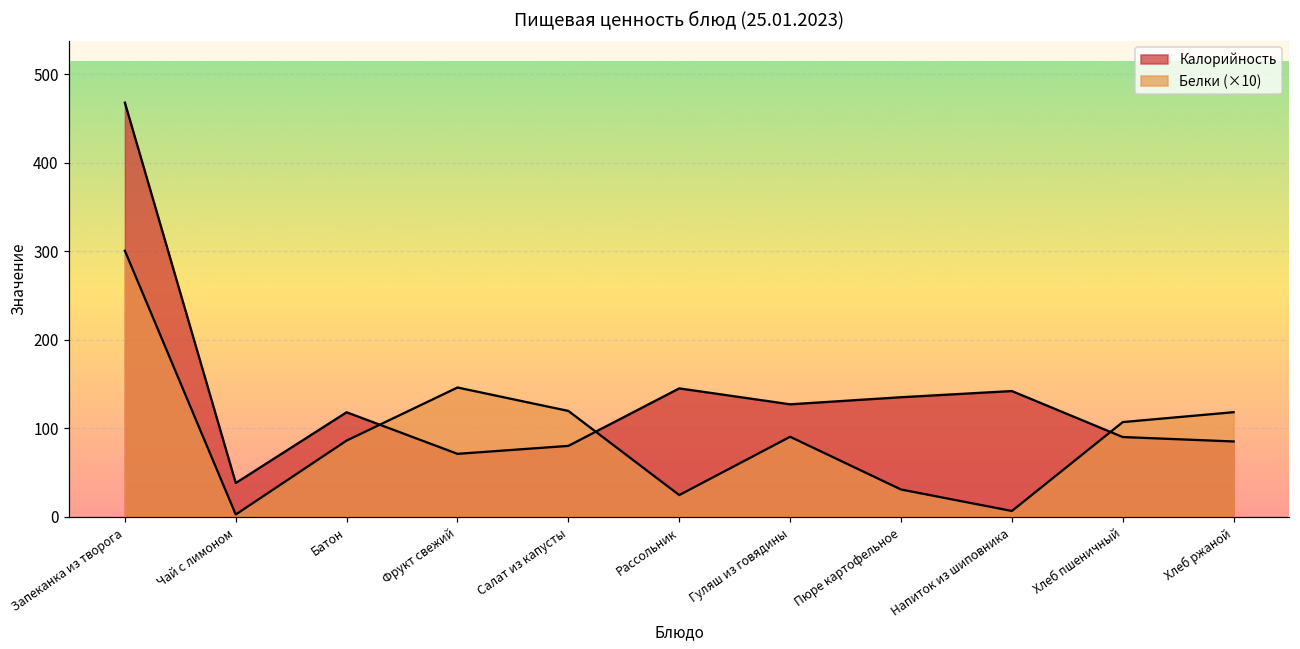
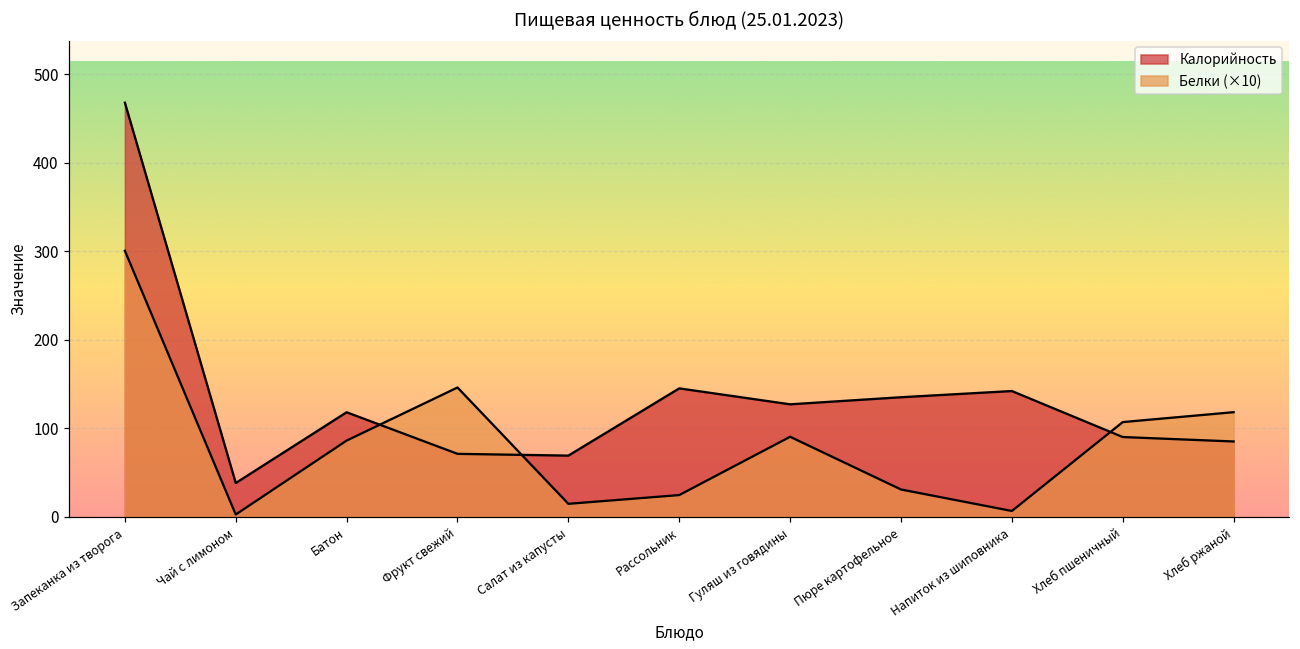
Калорийность, Салат из капусты: 80 -> 70
Белки (×10), Салат из капусты: 120 -> 10
